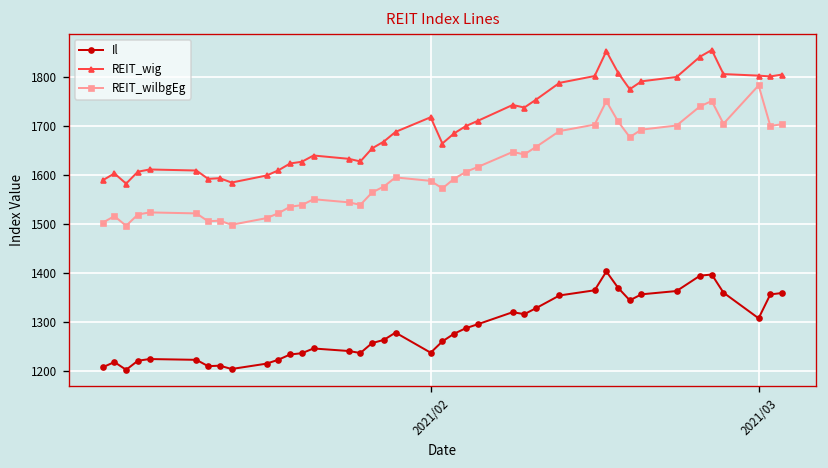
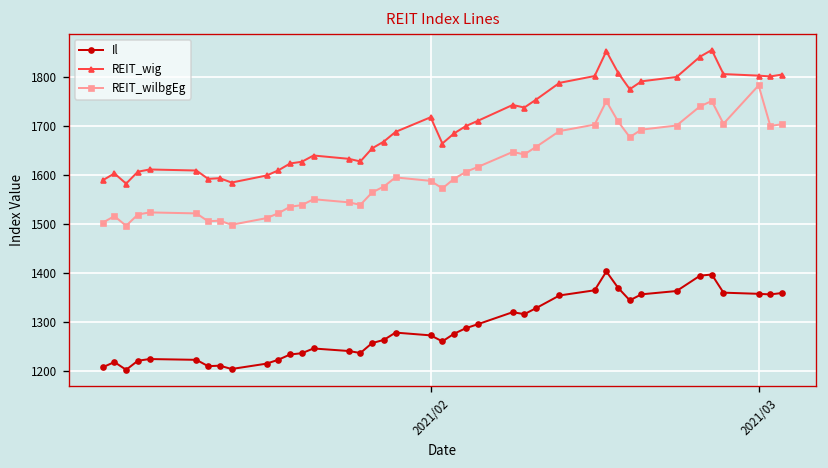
Il, 2021/02: 1240 -> 1270
Il, 2021/03: 1310 -> 1360
